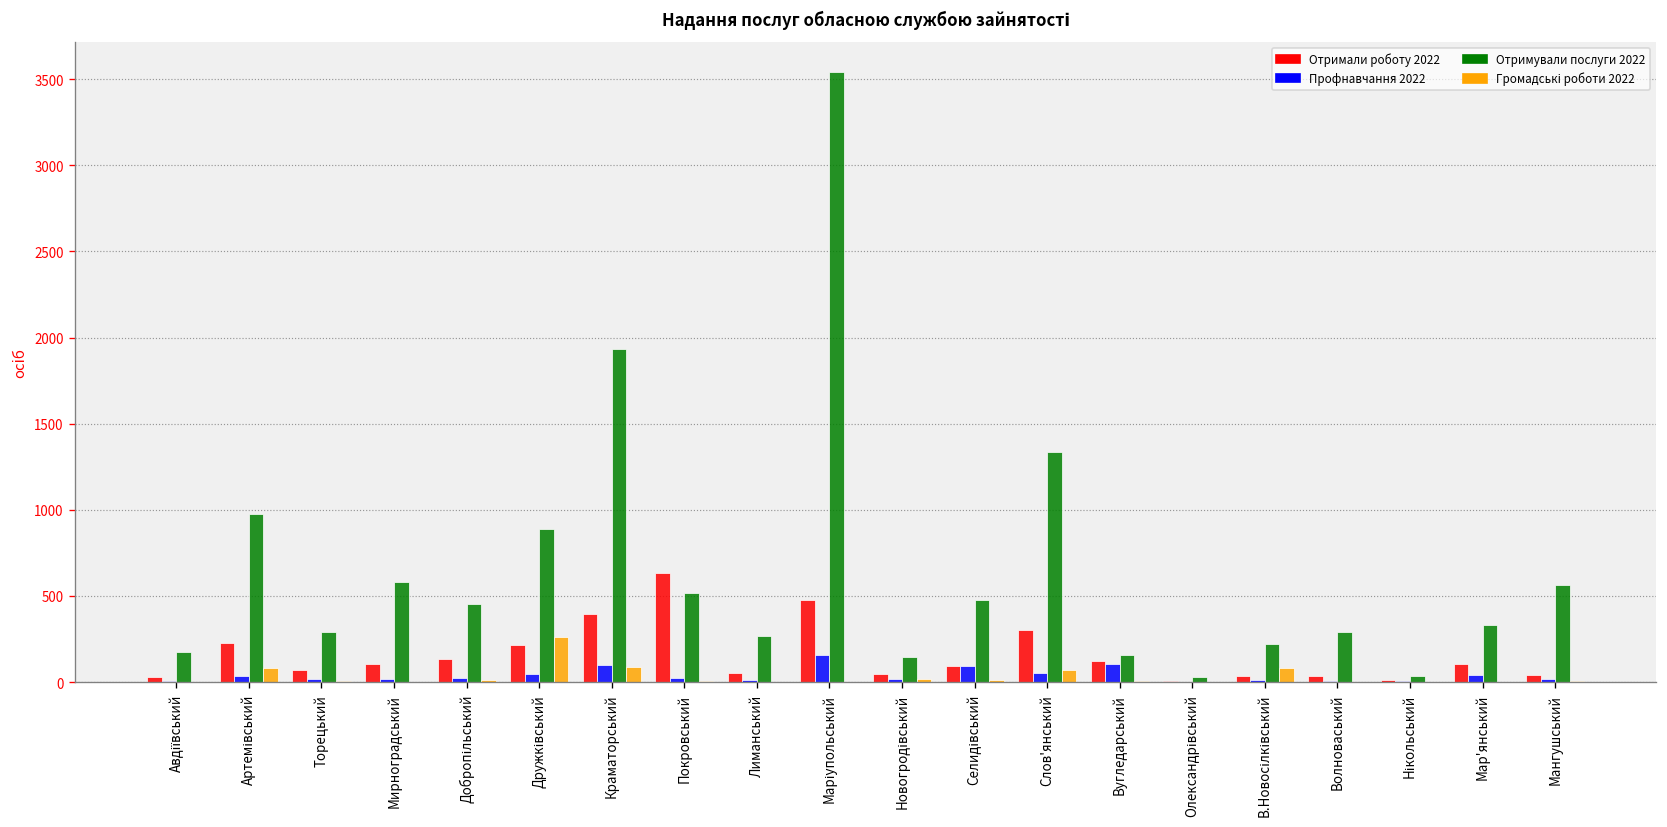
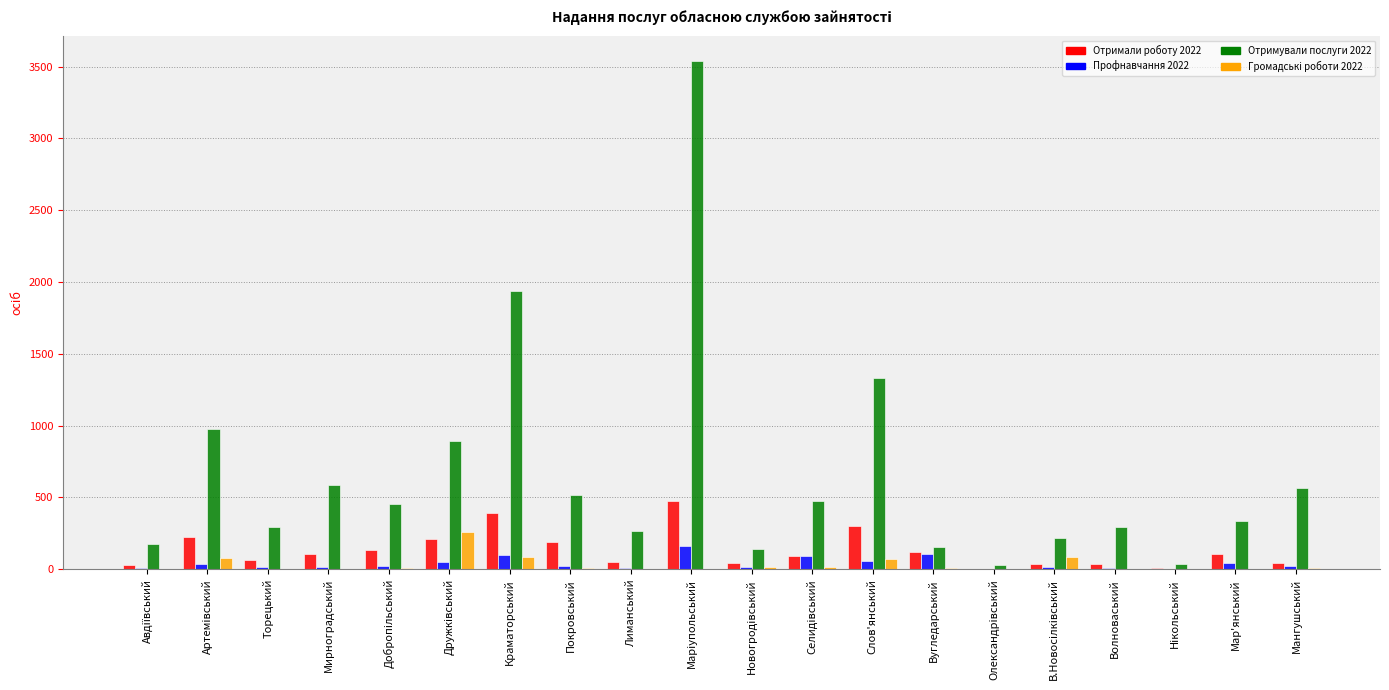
Отримали роботу 2022, Покровський: 630 -> 190
